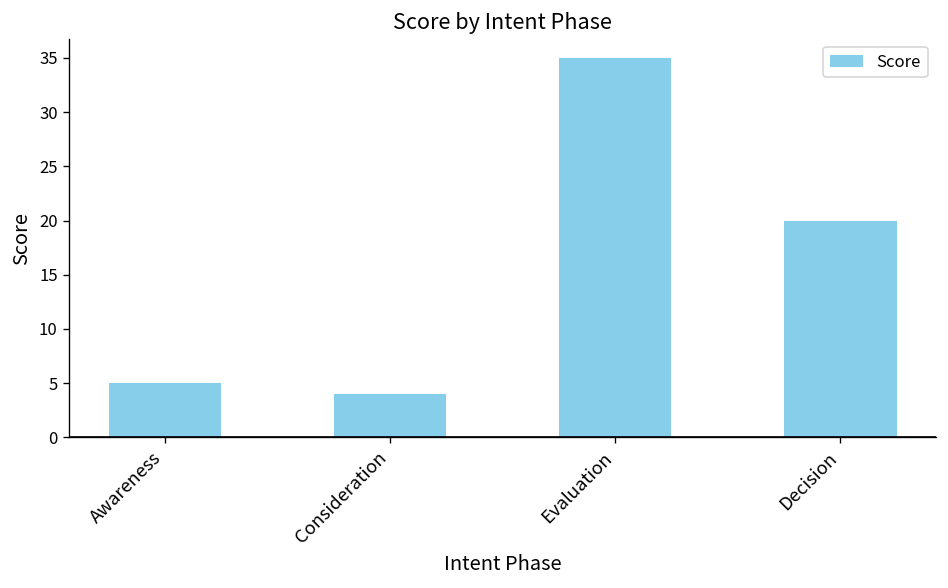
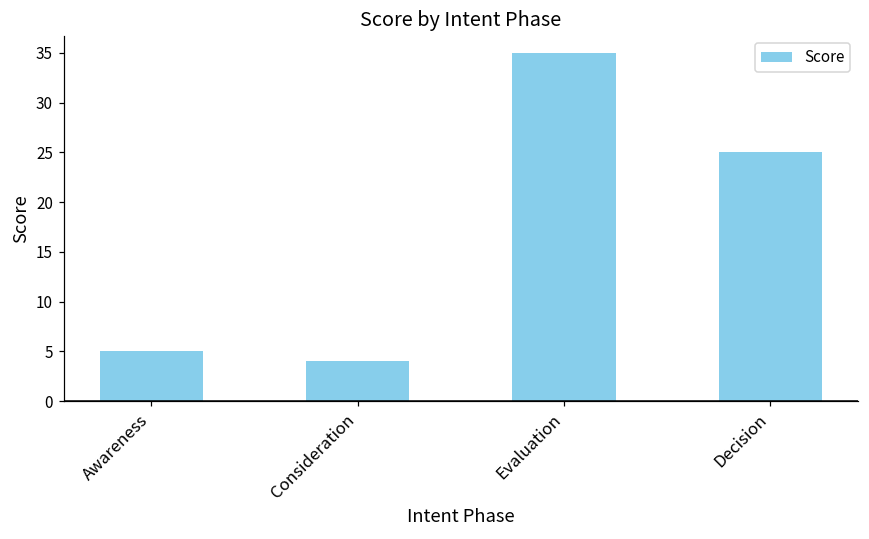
Decision: 20 -> 25
